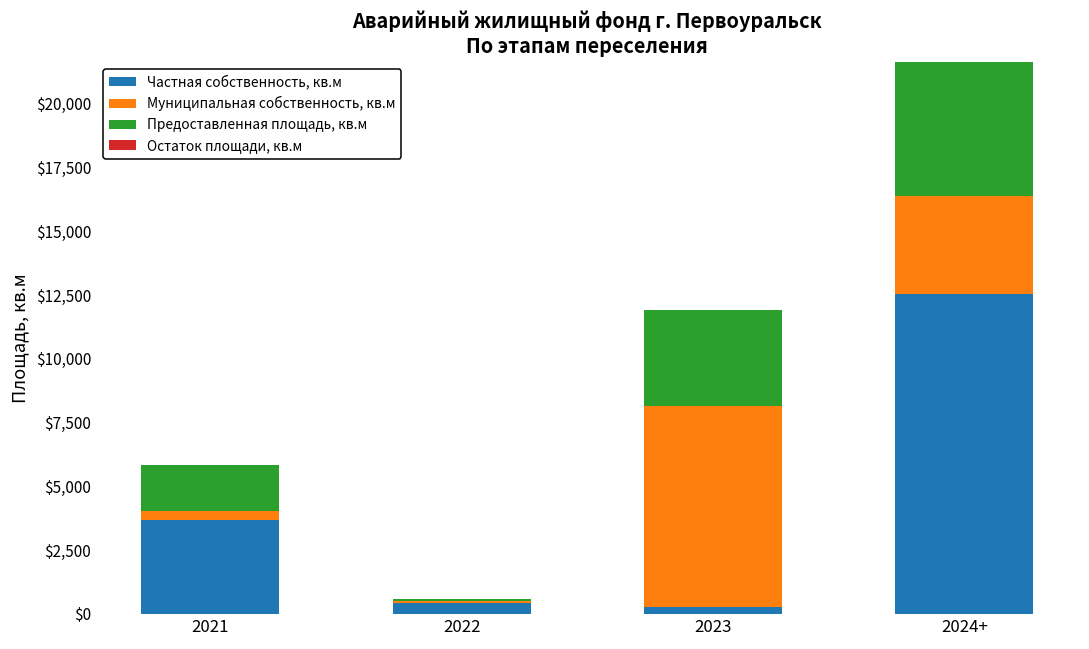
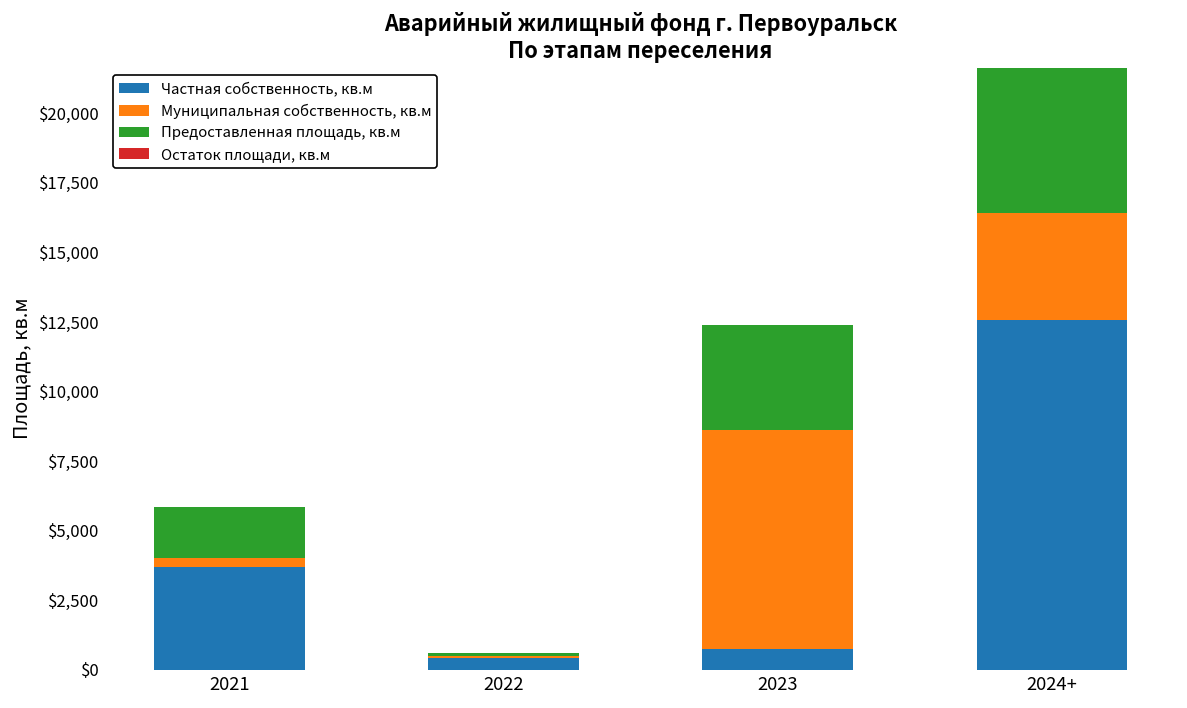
Частная собственность, кв.м, 2023: $300 -> $700
